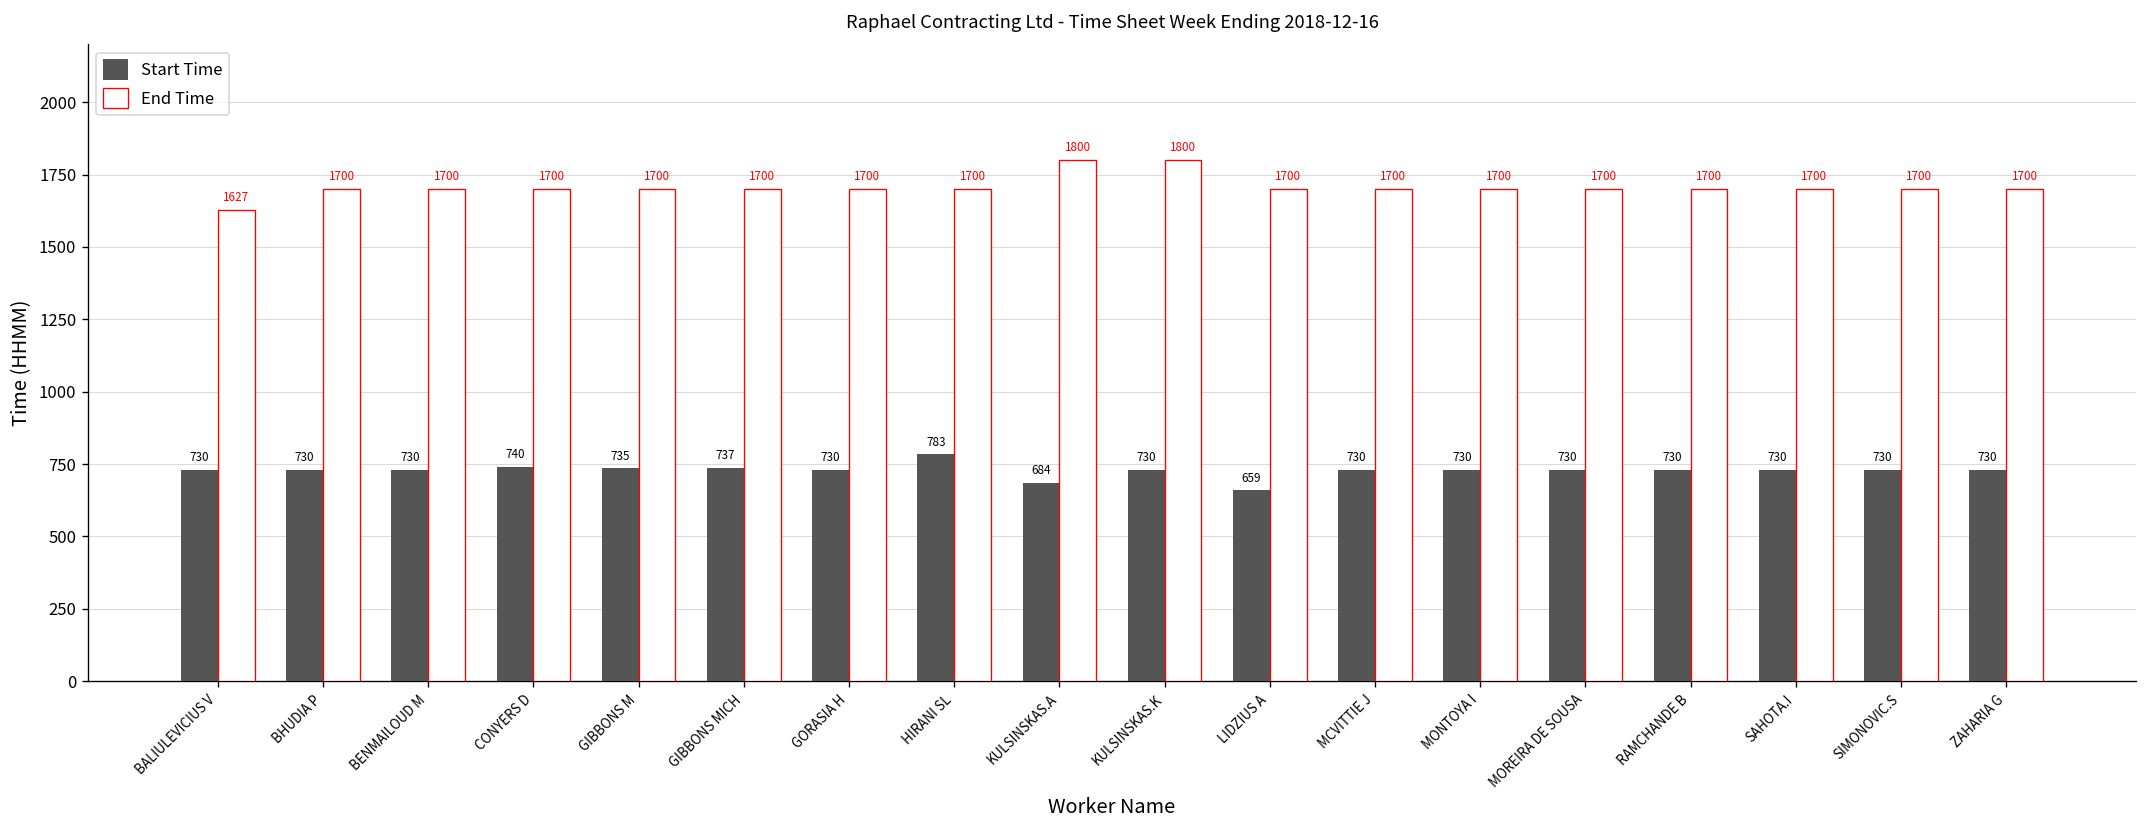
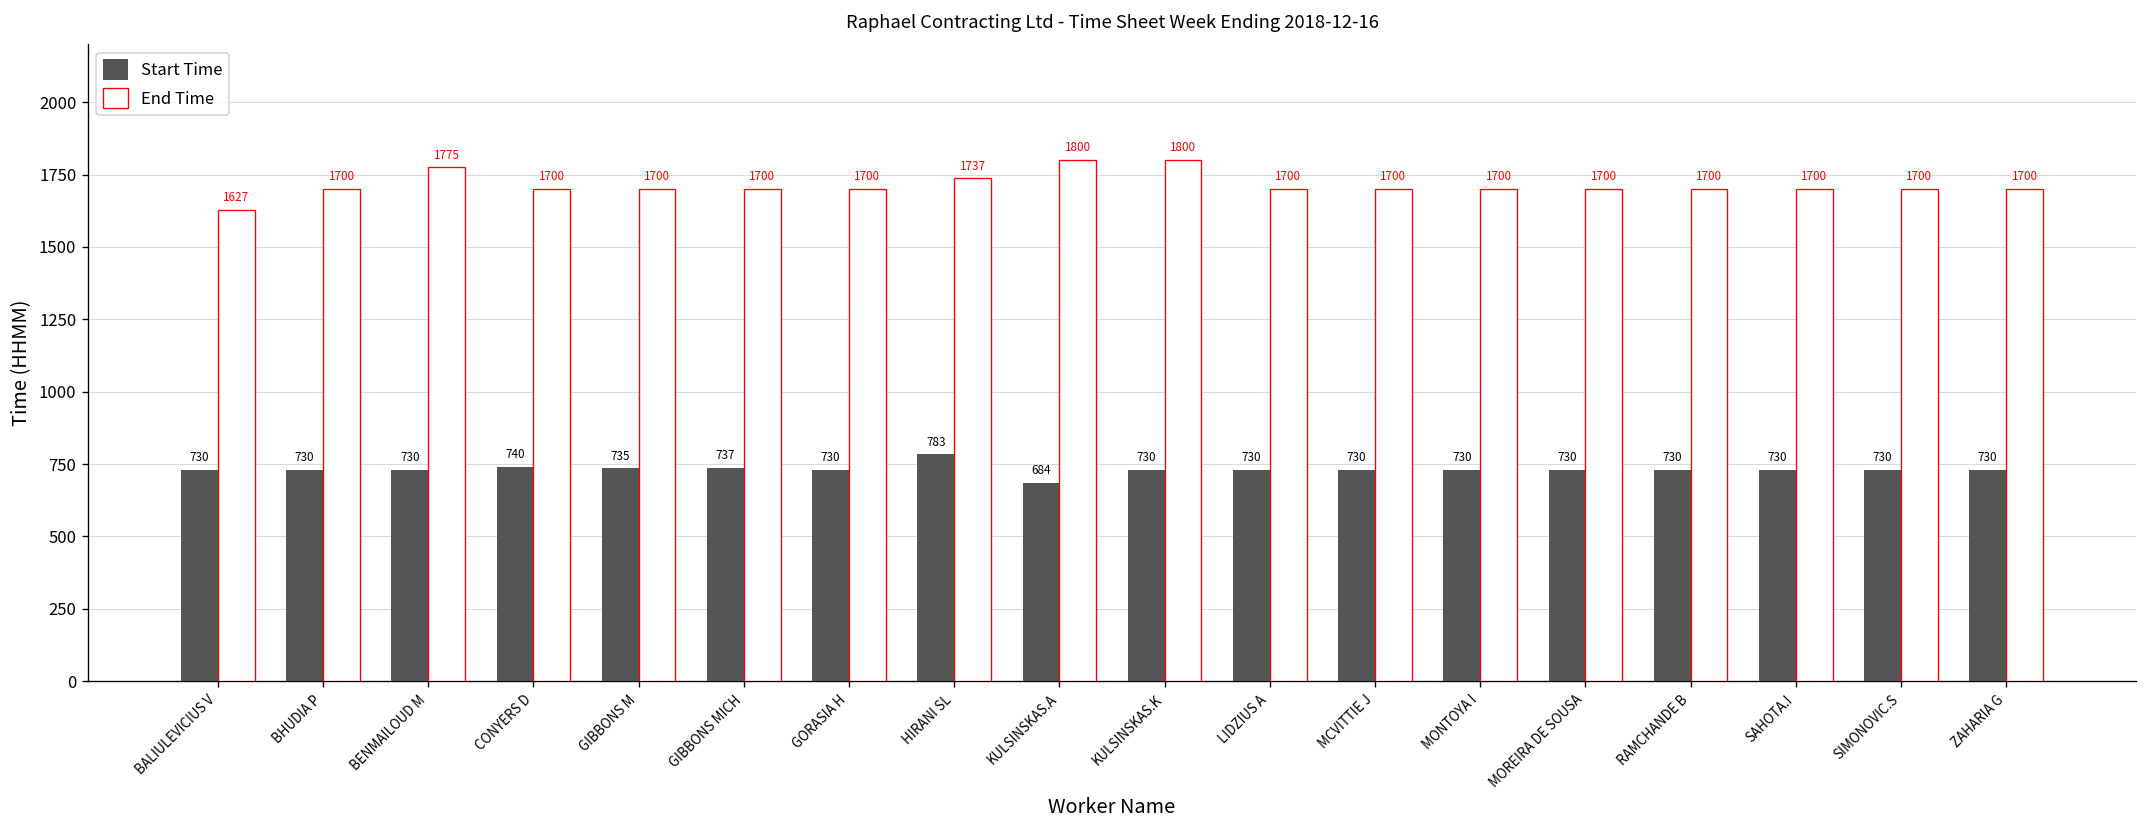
End Time, BENMAILOUD M: 1700 -> 1775
End Time, HIRANI SL: 1700 -> 1737
Start Time, LIDZIUS A: 659 -> 730
